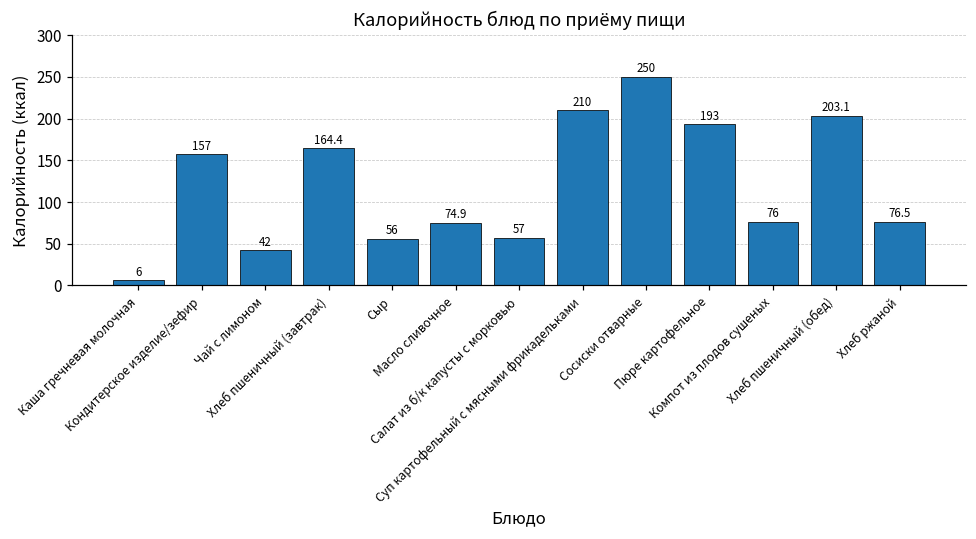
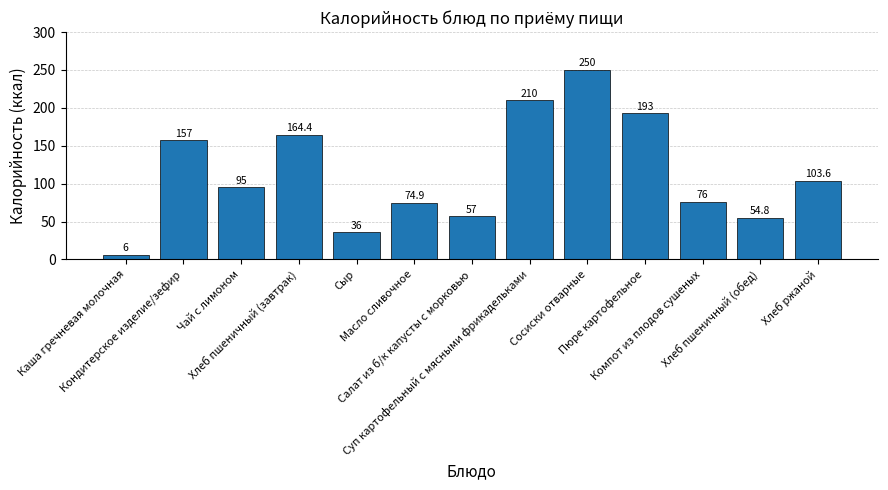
Чай с лимоном: 42 -> 95
Сыр: 56 -> 36
Хлеб пшеничный (обед): 203.1 -> 54.8
Хлеб ржаной: 76.5 -> 103.6
